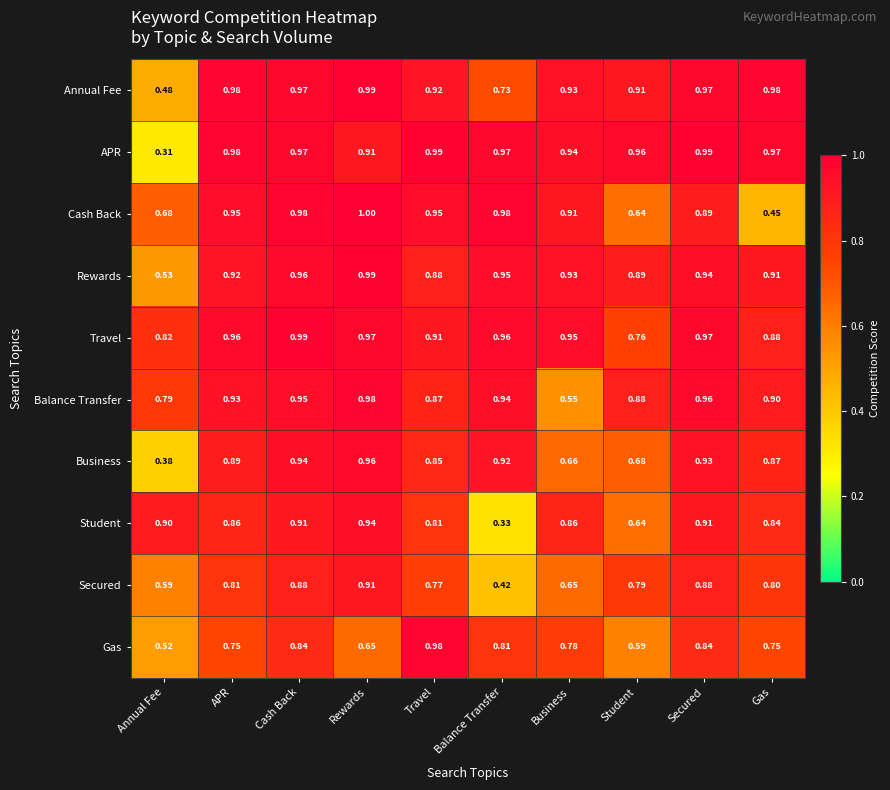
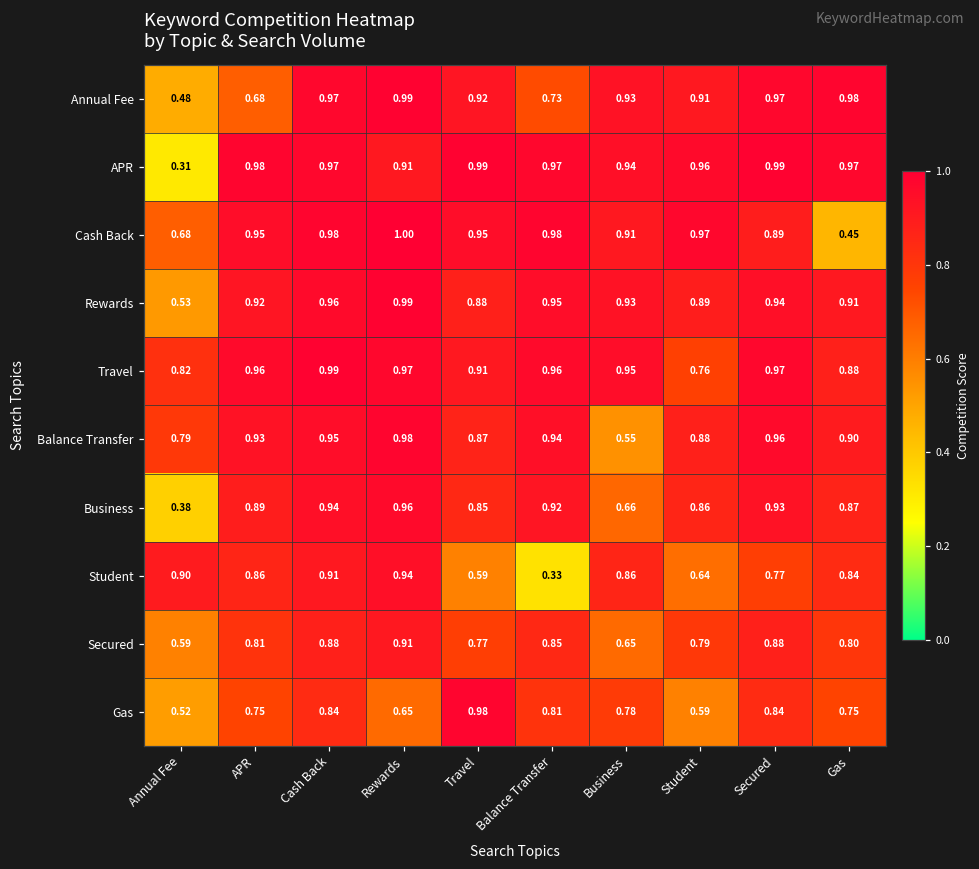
Annual Fee, APR: 0.98 -> 0.68
Cash Back, Student: 0.64 -> 0.97
Business, Student: 0.68 -> 0.86
Student, Travel: 0.81 -> 0.59
Student, Secured: 0.91 -> 0.77
Secured, Balance Transfer: 0.42 -> 0.85
